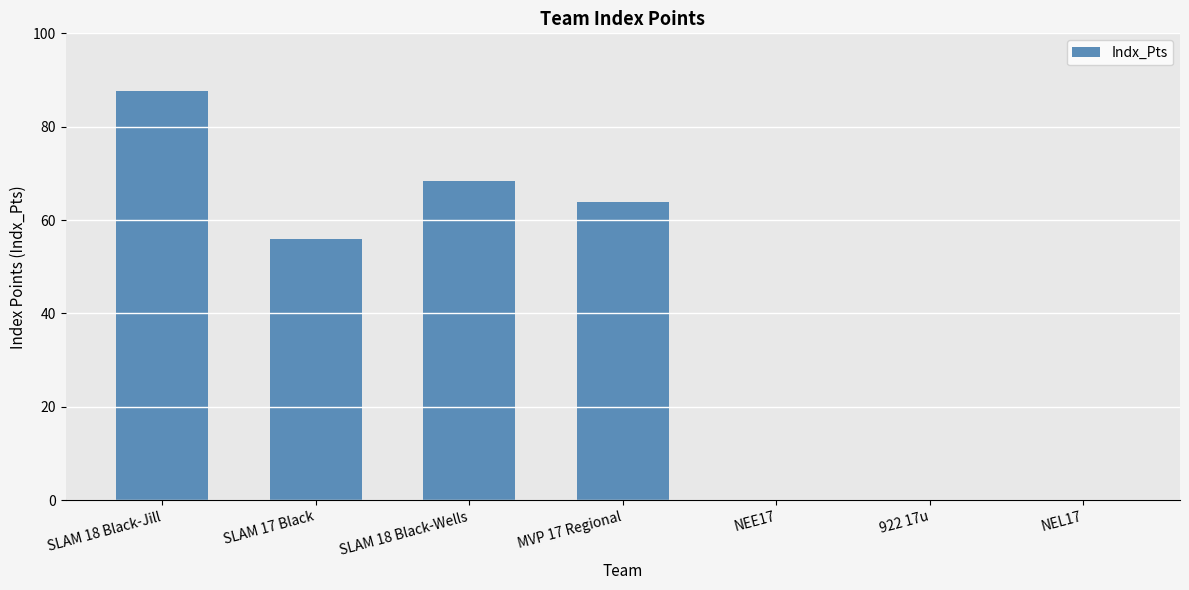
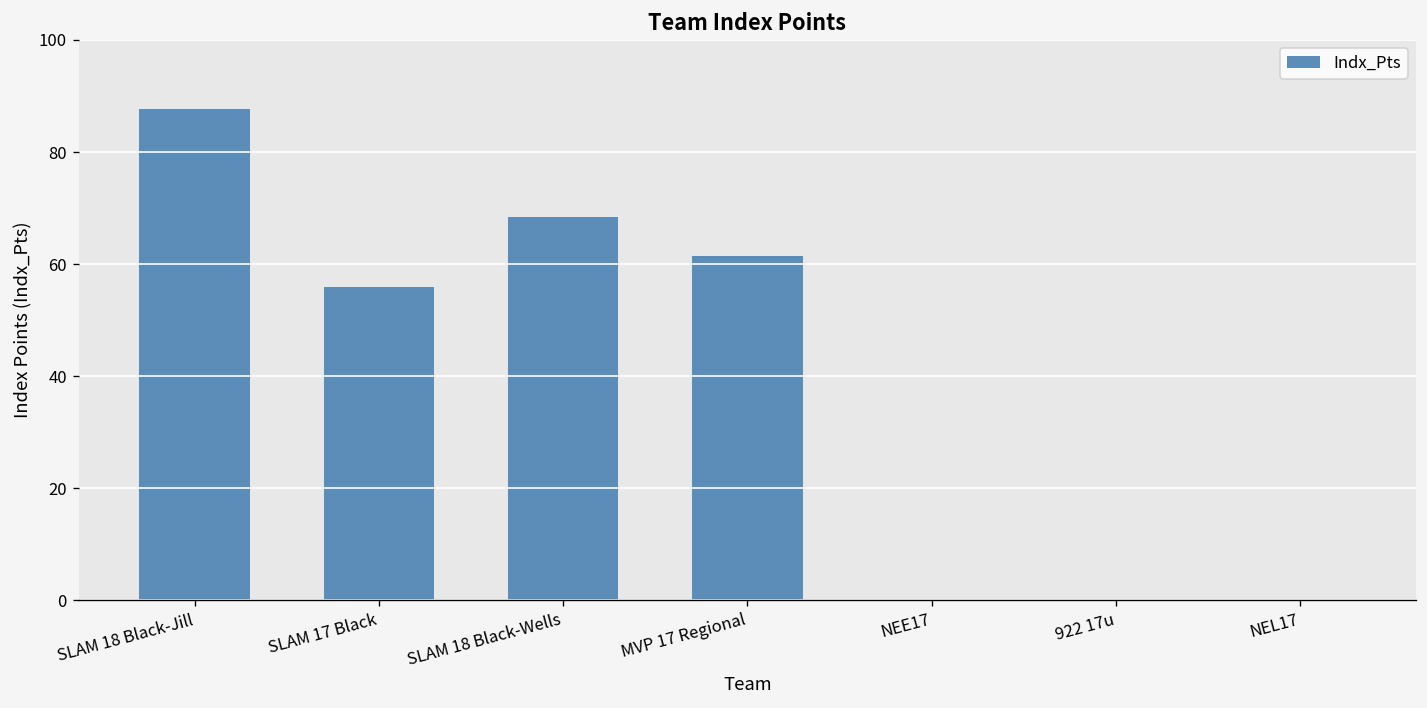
MVP 17 Regional: 64 -> 61
